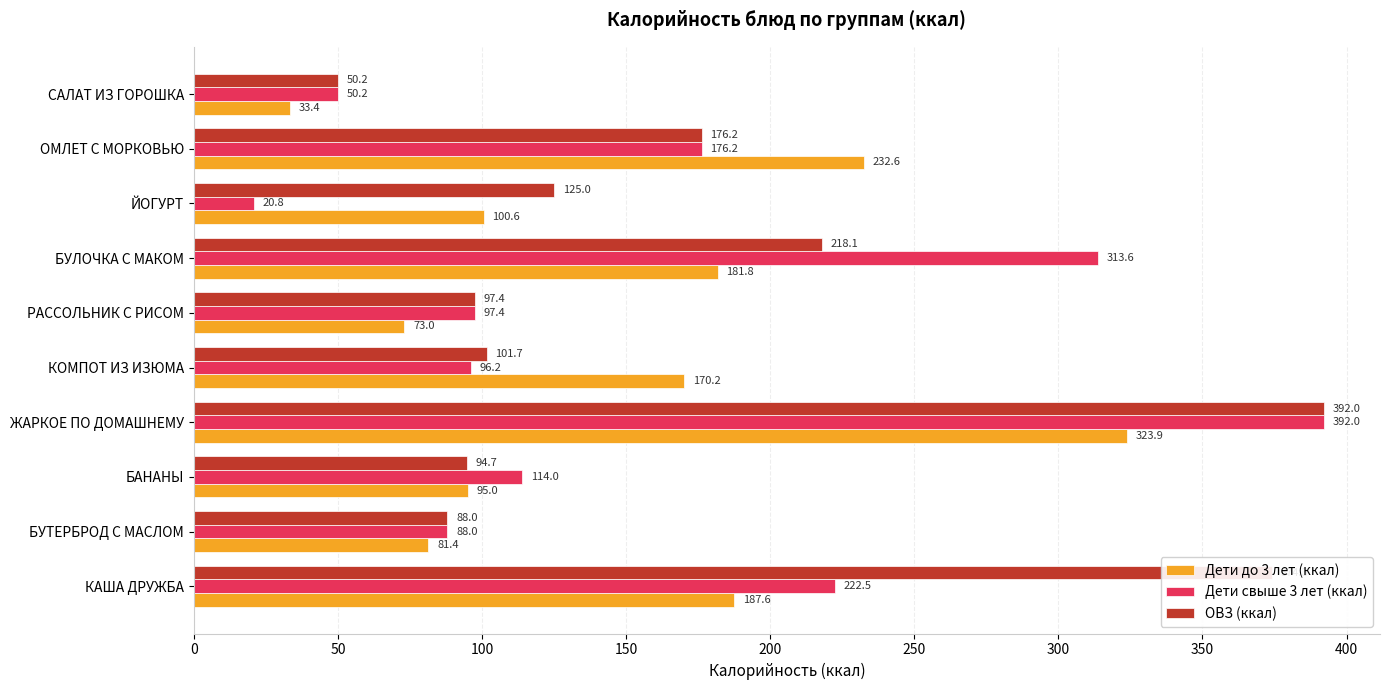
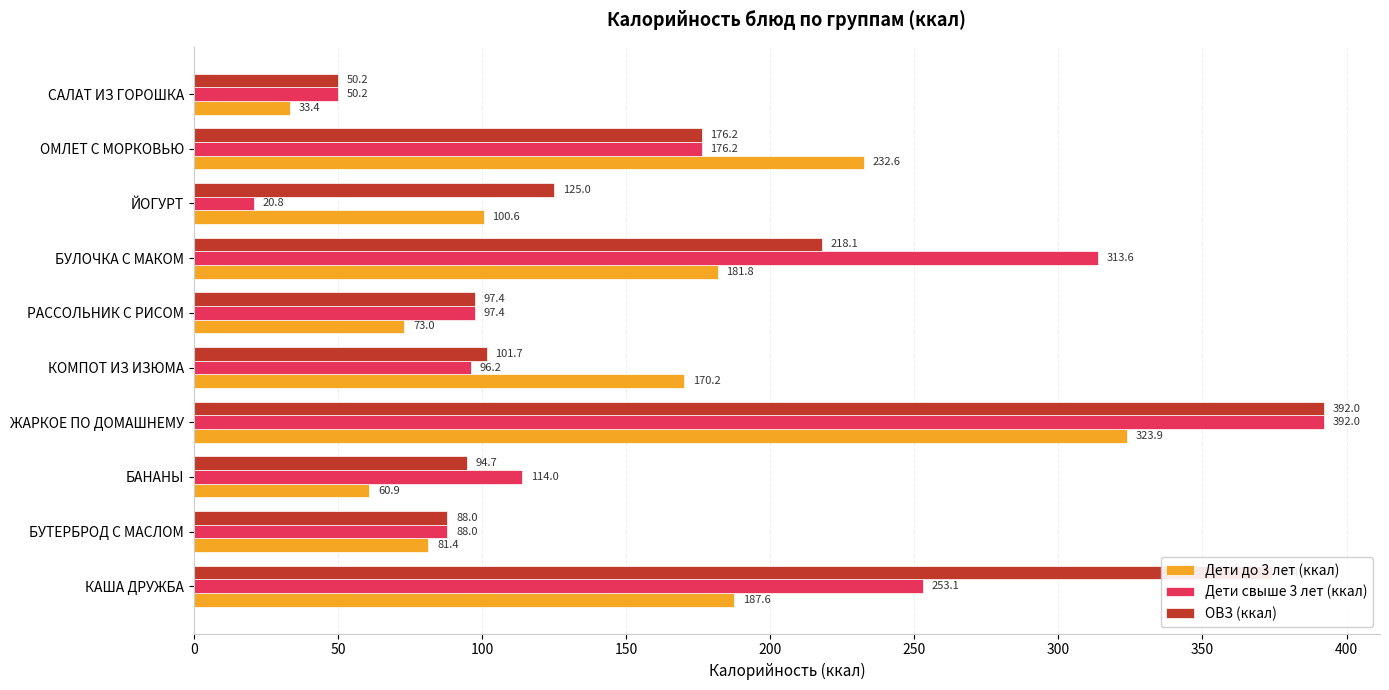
Дети до 3 лет (ккал), БАНАНЫ: 95.0 -> 60.9
Дети свыше 3 лет (ккал), КАША ДРУЖБА: 222.5 -> 253.1
